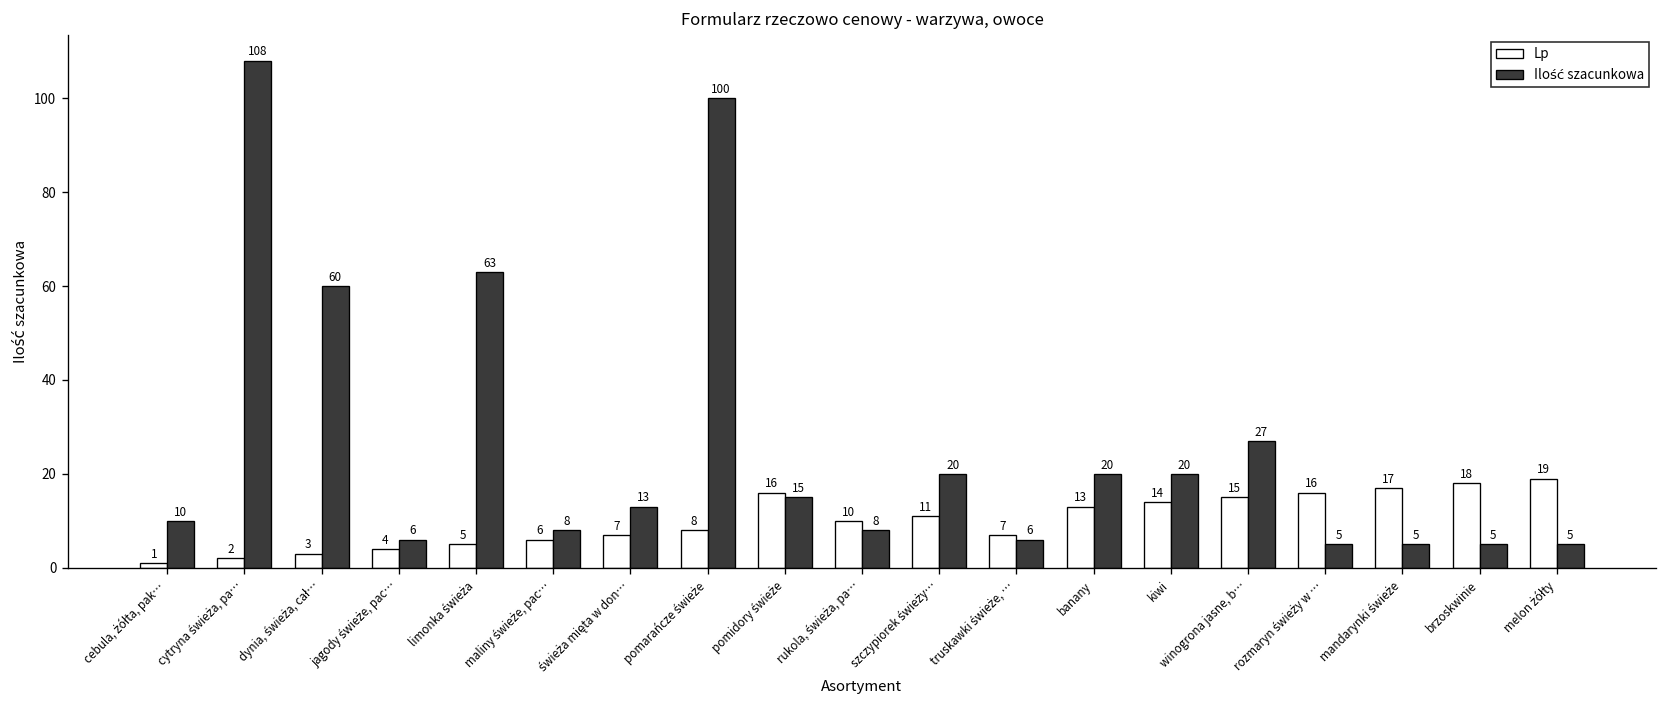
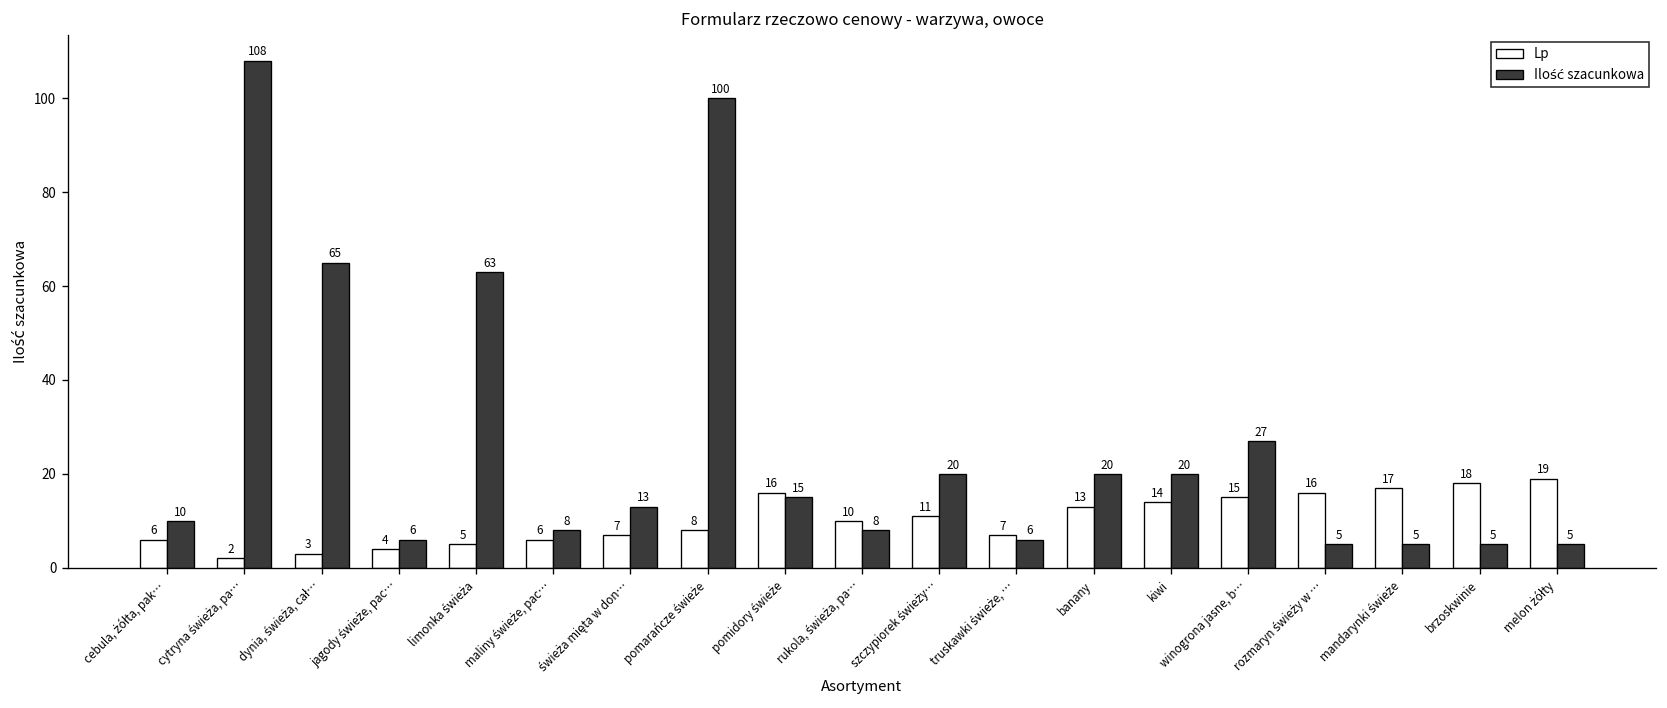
Lp, cebula, żółta, pak…: 1 -> 6
Ilość szacunkowa, dynia, świeża, cał…: 60 -> 65
